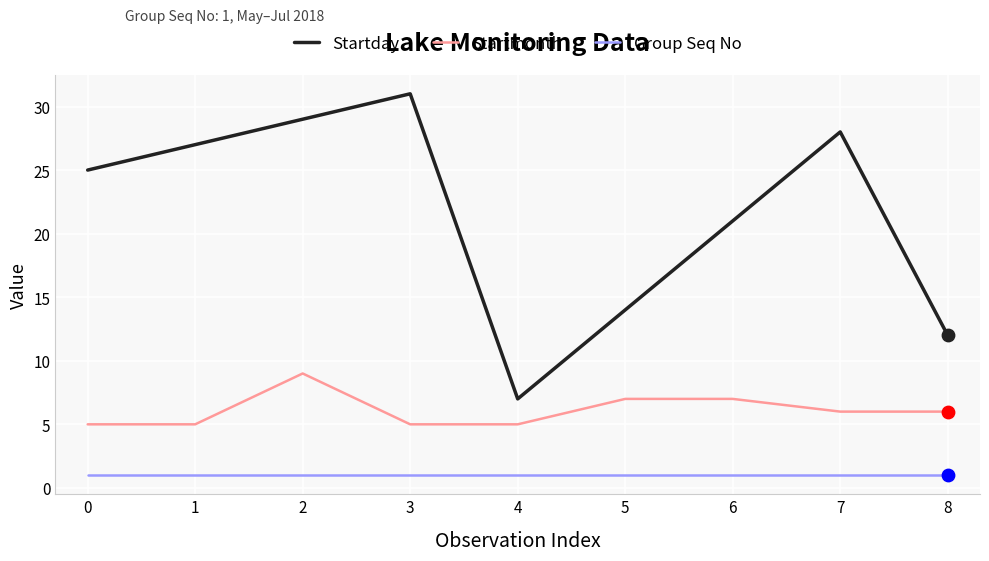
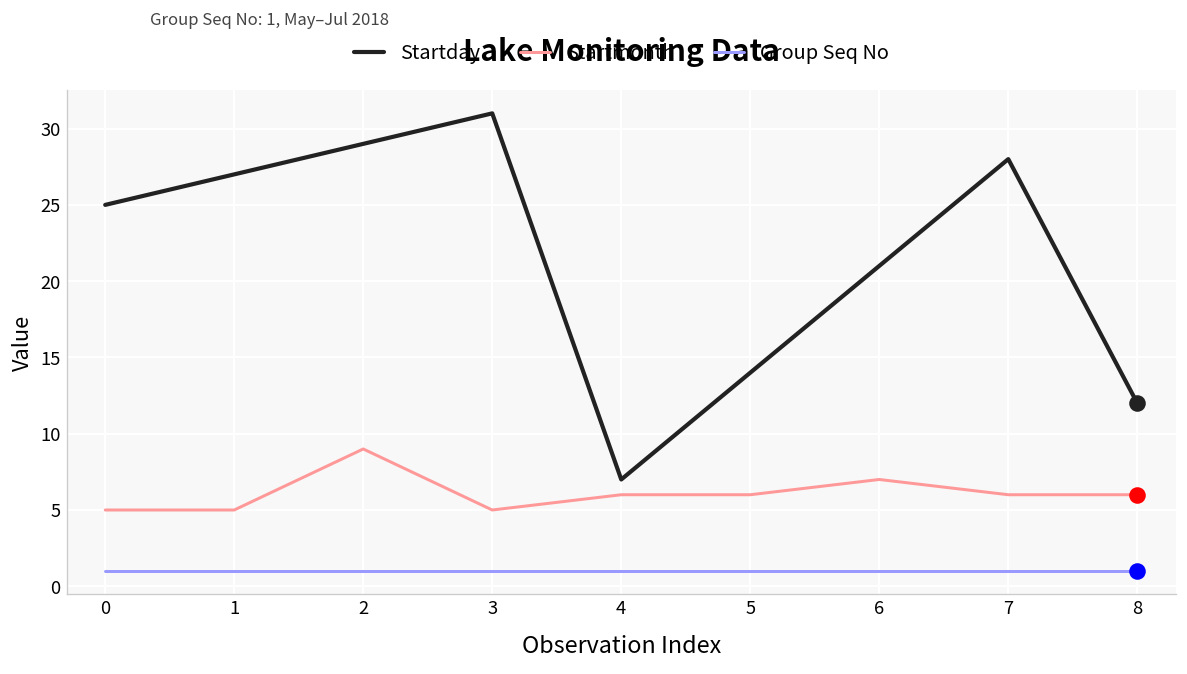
Startmonth, 4: 5 -> 6
Startmonth, 5: 7 -> 6
